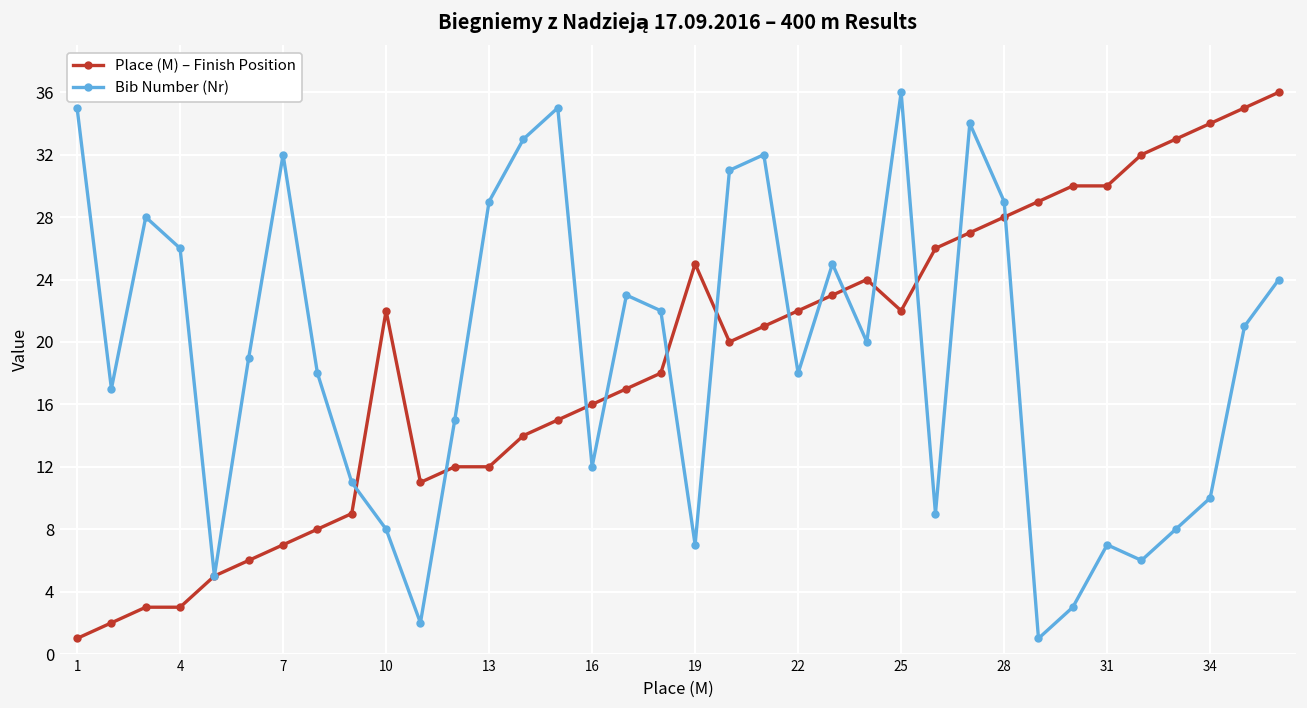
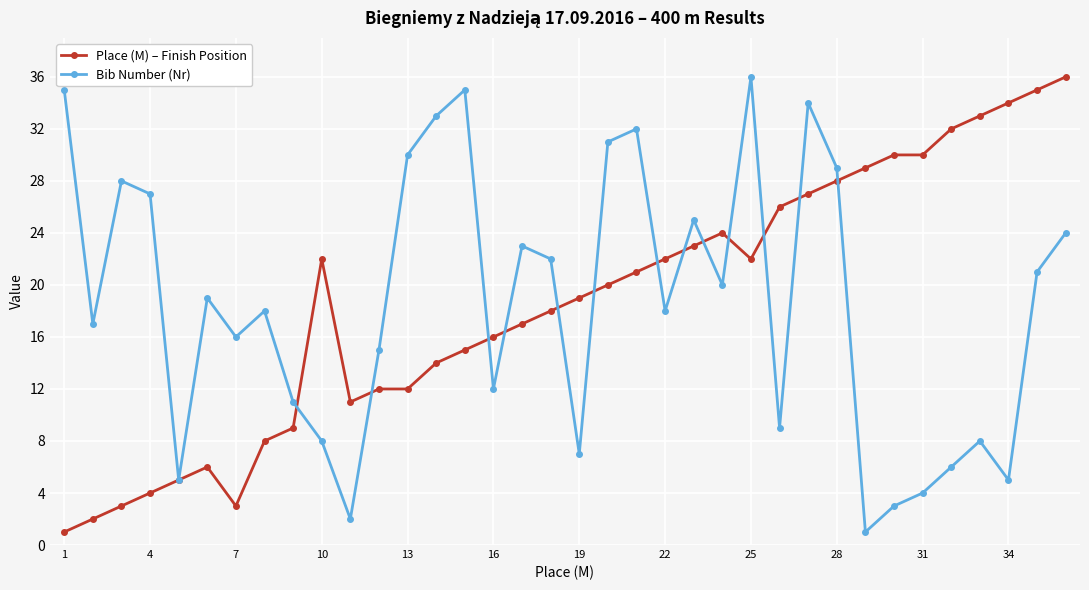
Place (M) – Finish Position, 4: 3 -> 4
Bib Number (Nr), 4: 26 -> 27
Place (M) – Finish Position, 7: 7 -> 3
Bib Number (Nr), 7: 32 -> 16
Bib Number (Nr), 13: 29 -> 30
Place (M) – Finish Position, 19: 25 -> 19
Bib Number (Nr), 31: 7 -> 4
Bib Number (Nr), 34: 10 -> 5
